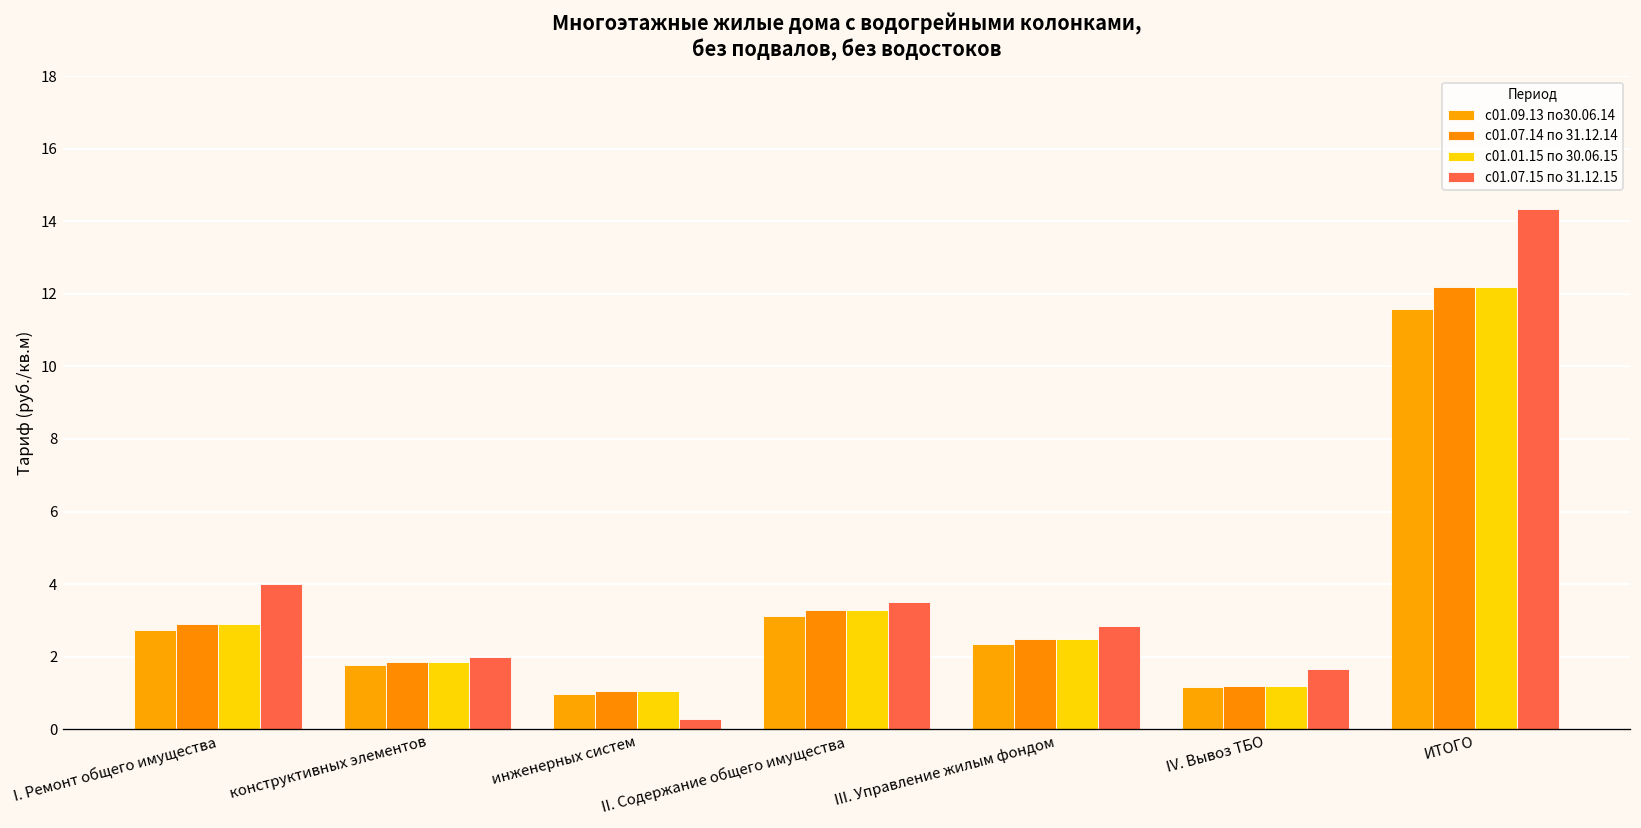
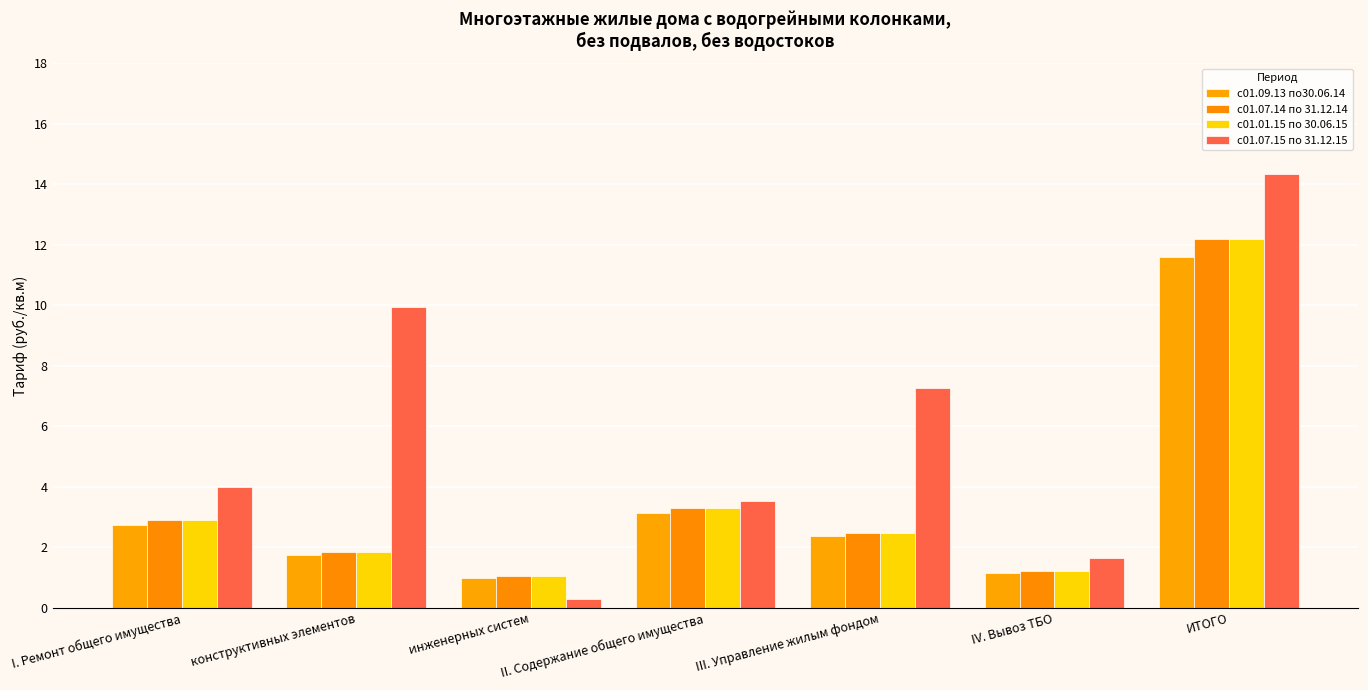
с01.07.15 по 31.12.15, конструктивных элементов: 2.0 -> 10.0
с01.07.15 по 31.12.15, III. Управление жилым фондом: 2.8 -> 7.3
